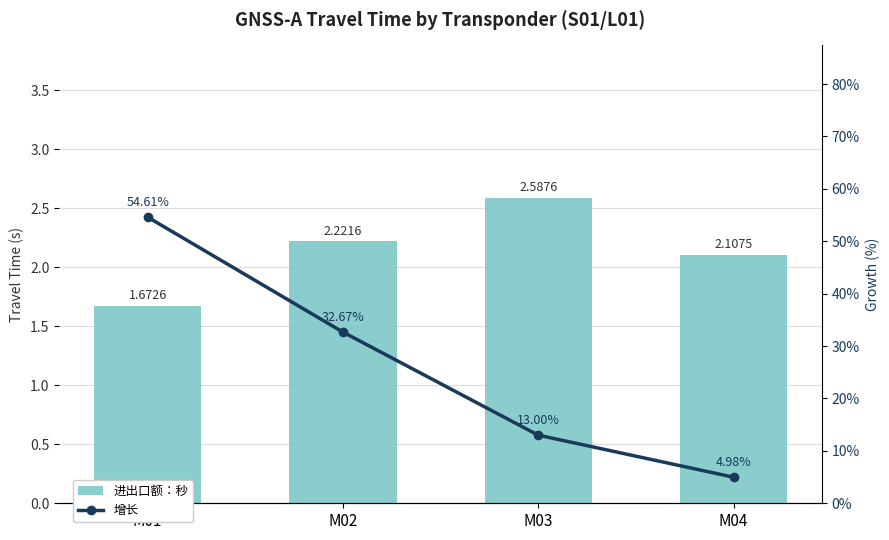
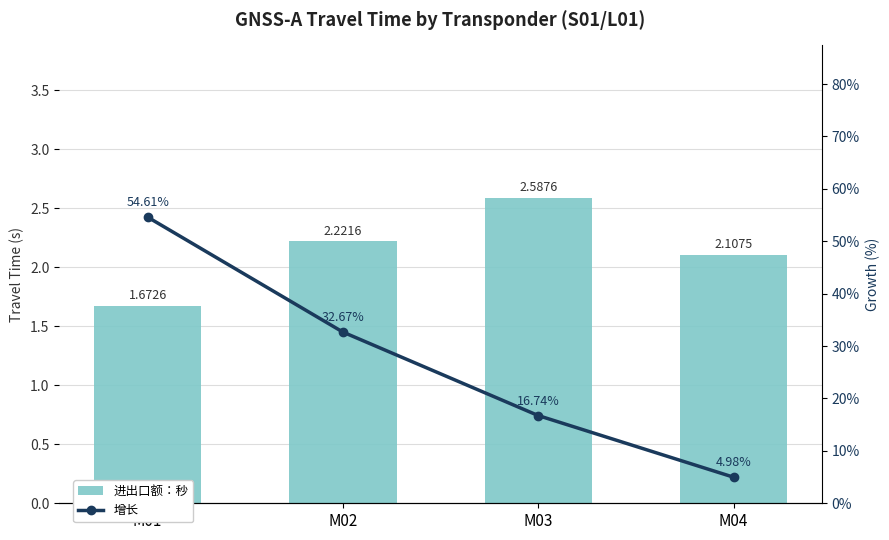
增长, M03: 13.00% -> 16.74%
